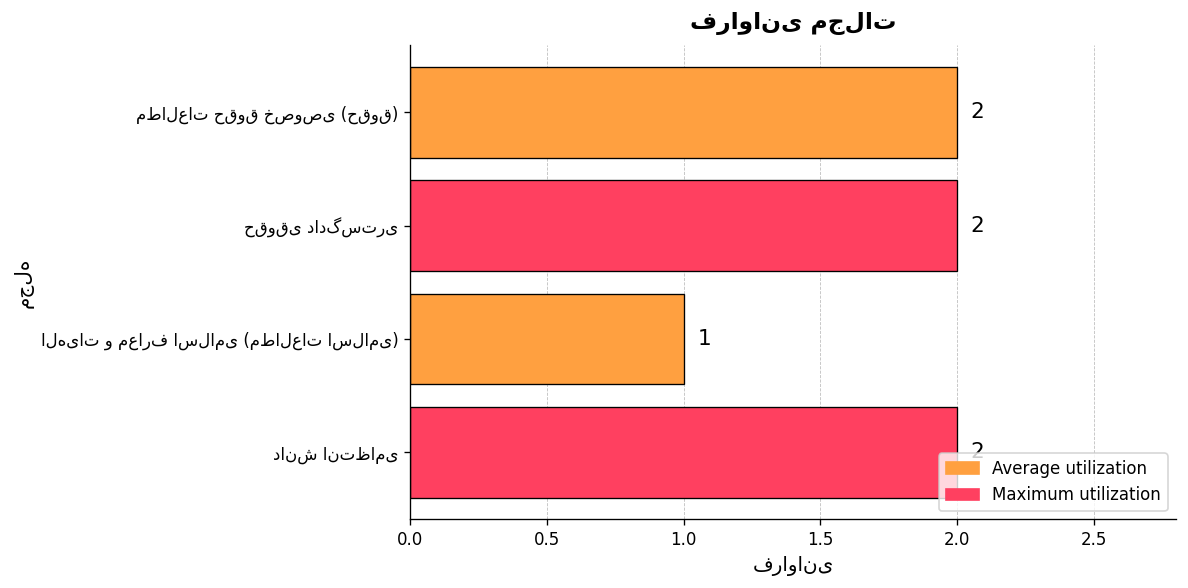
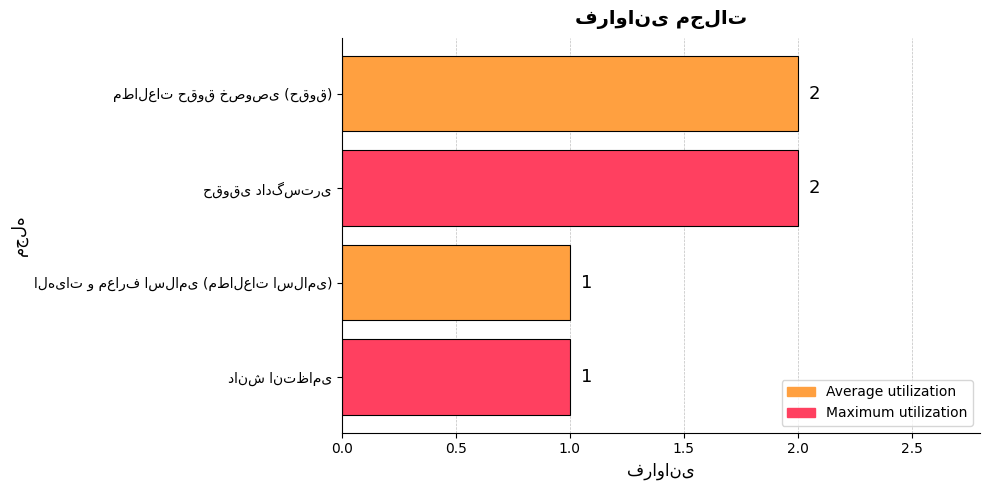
دانش انتظامی: 2 -> 1
